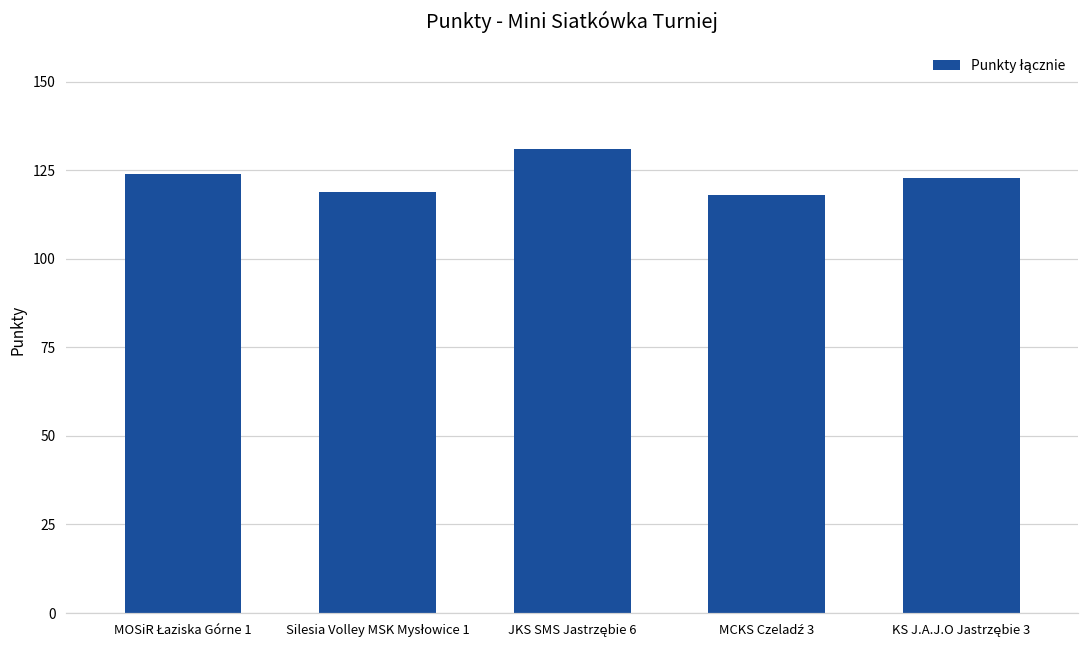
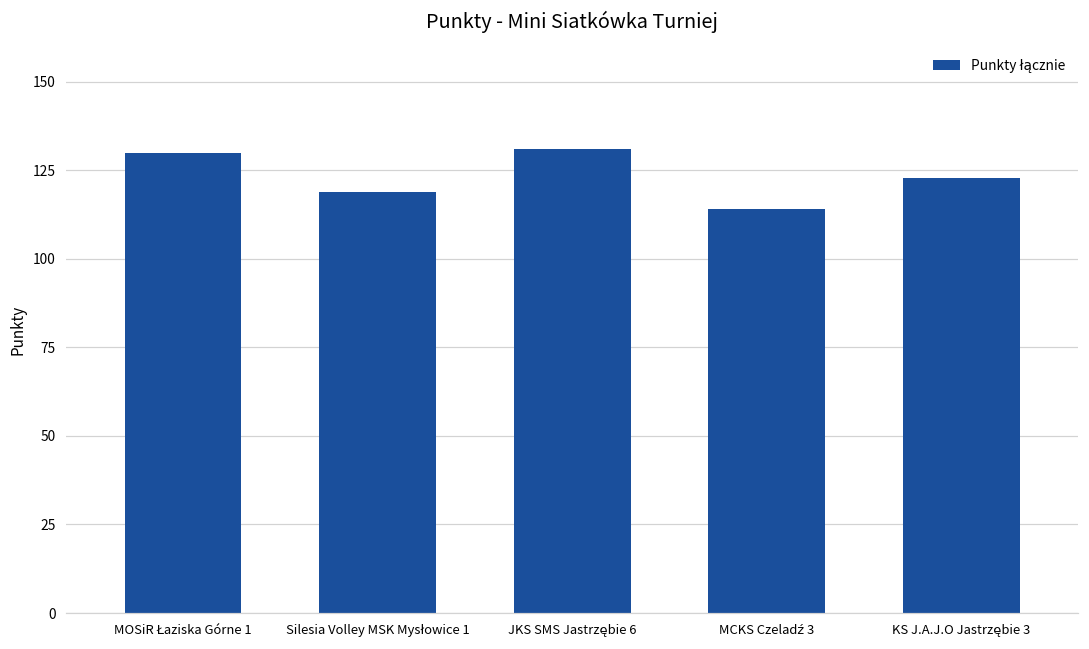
MOSiR Łaziska Górne 1: 124 -> 130
MCKS Czeladź 3: 118 -> 114
